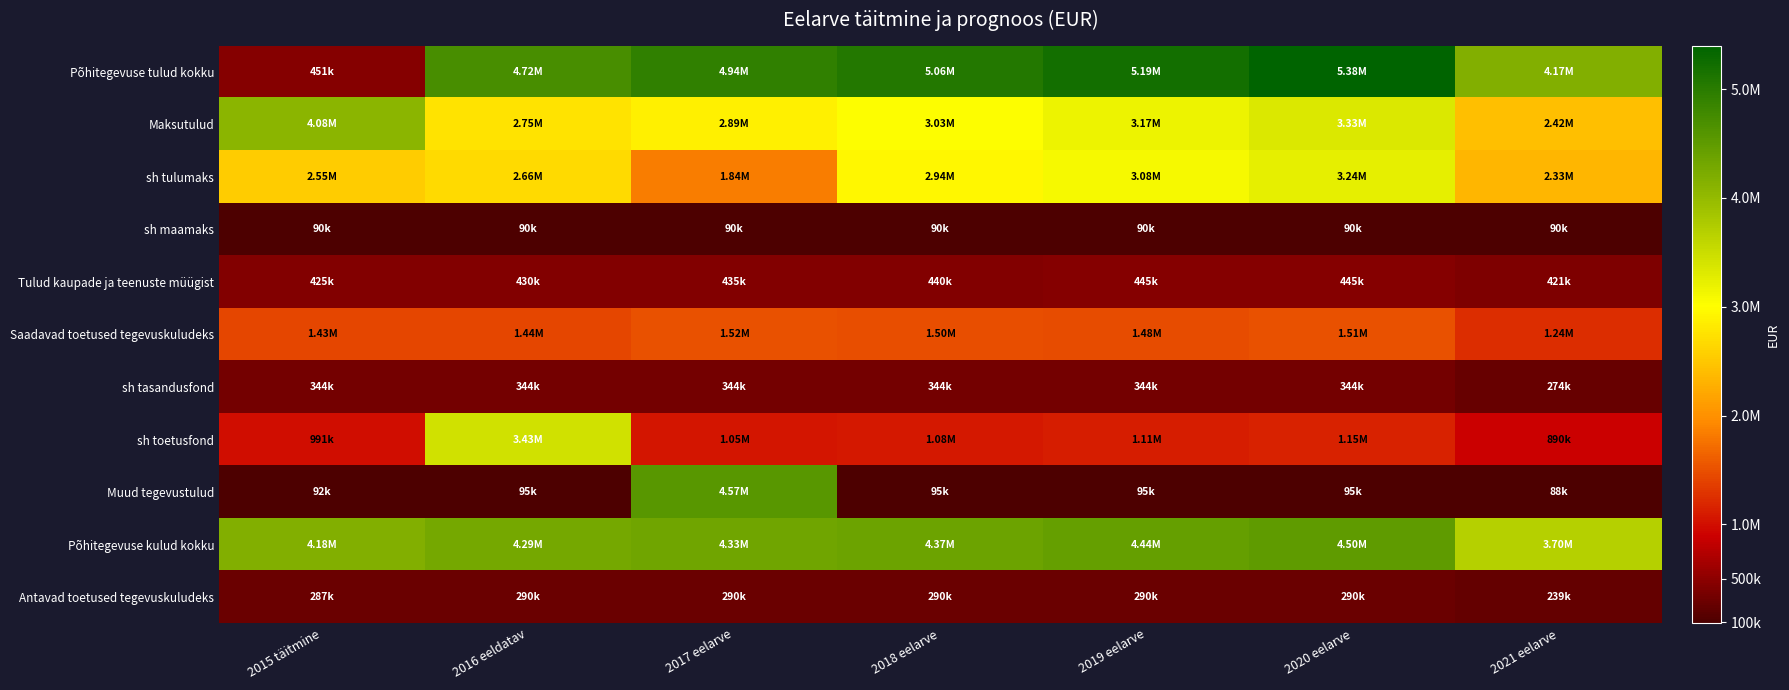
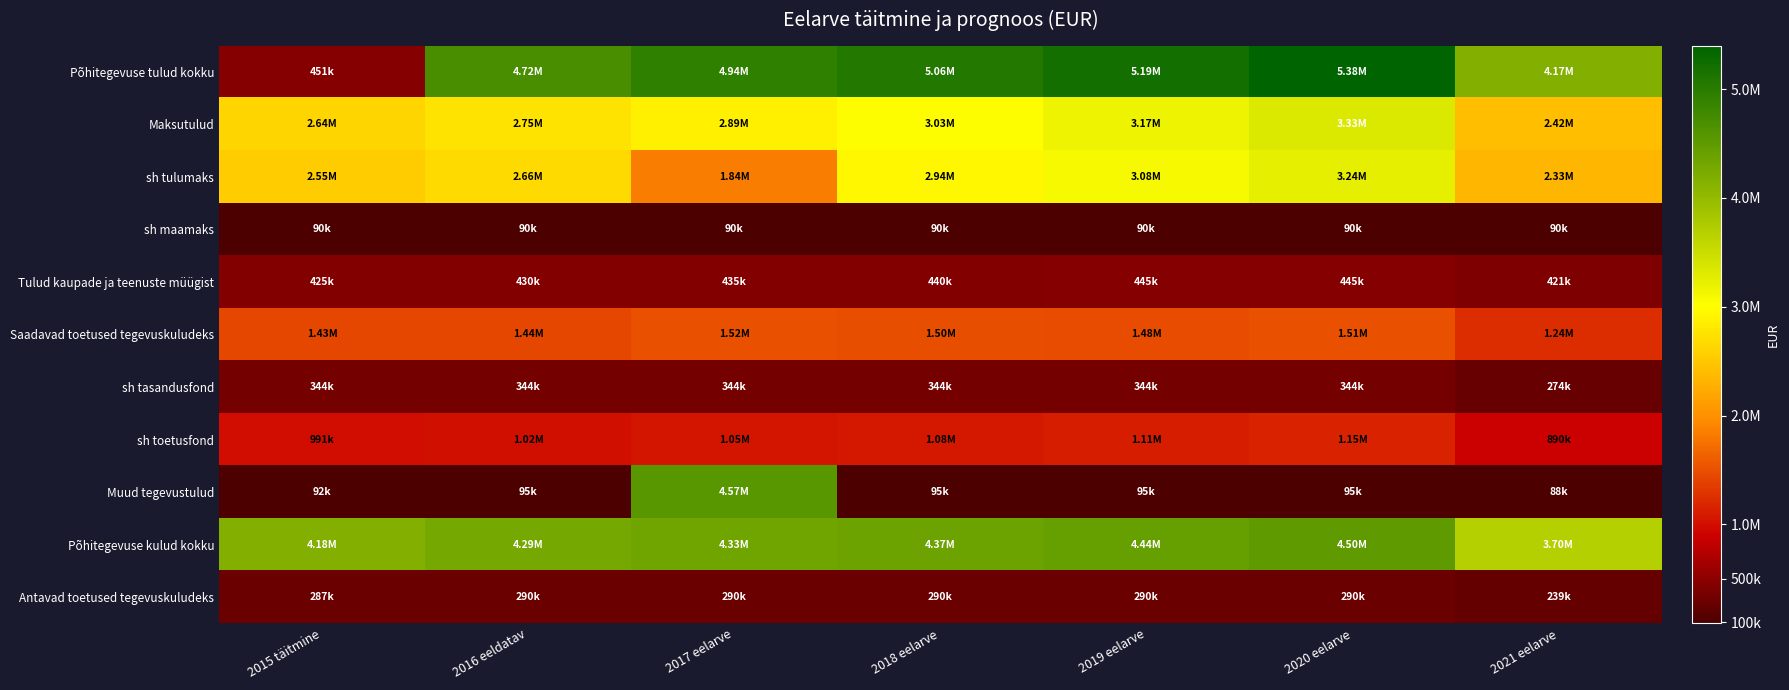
Maksutulud, 2015 täitmine: 4.08M -> 2.64M
sh toetusfond, 2016 eeldatav: 3.43M -> 1.02M
